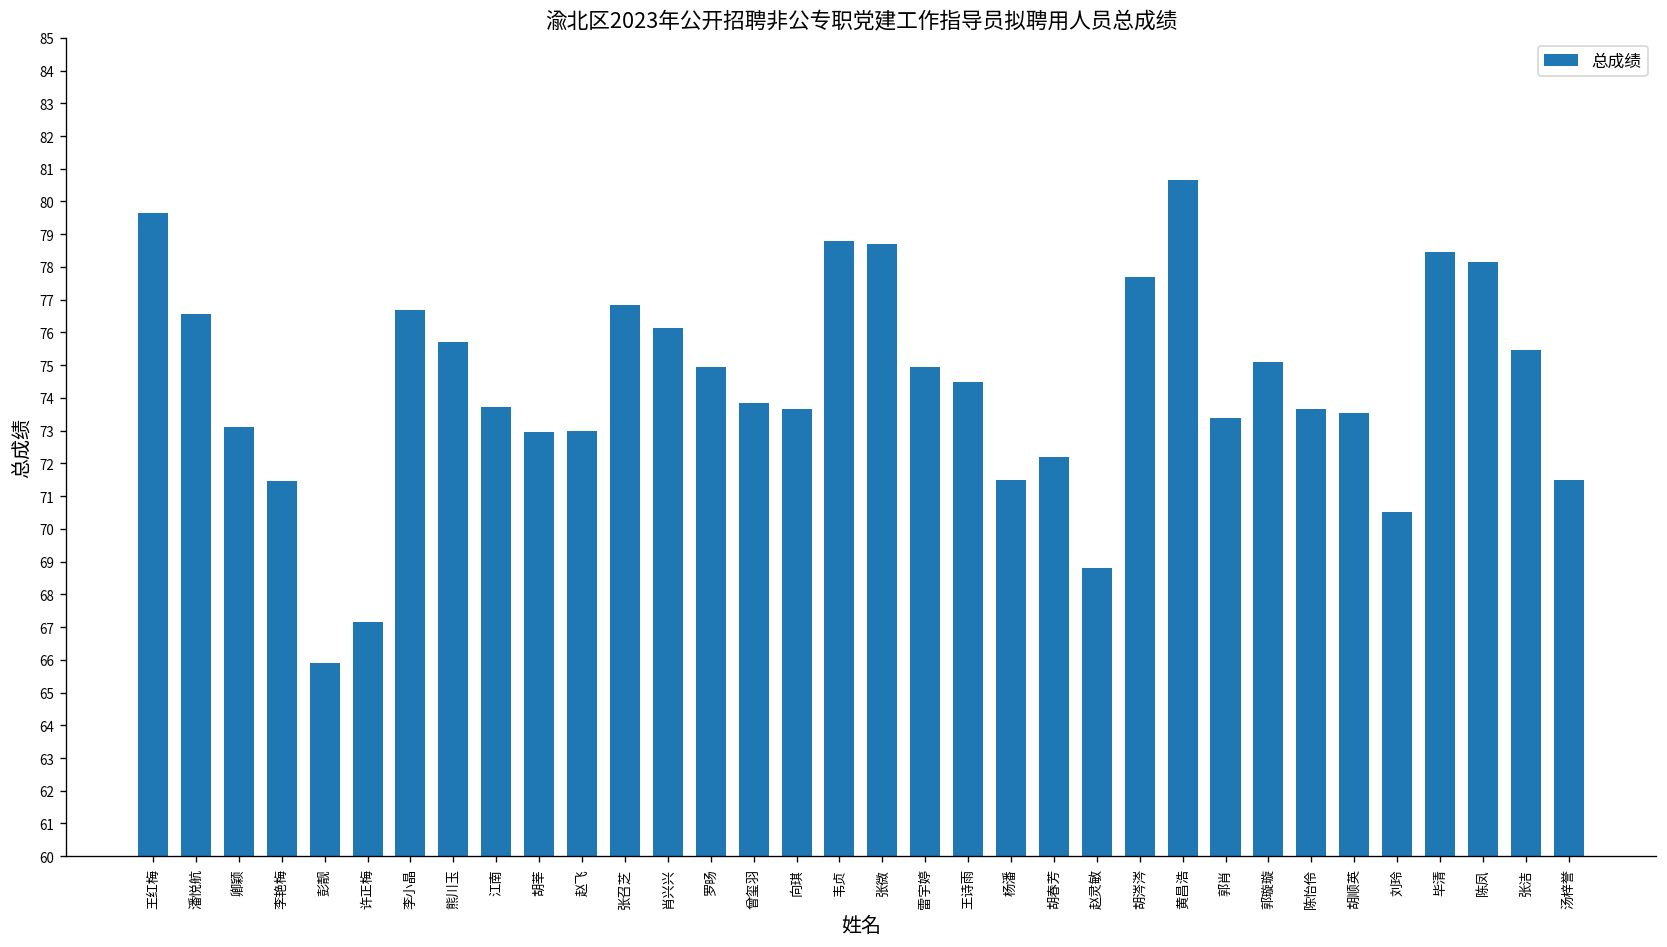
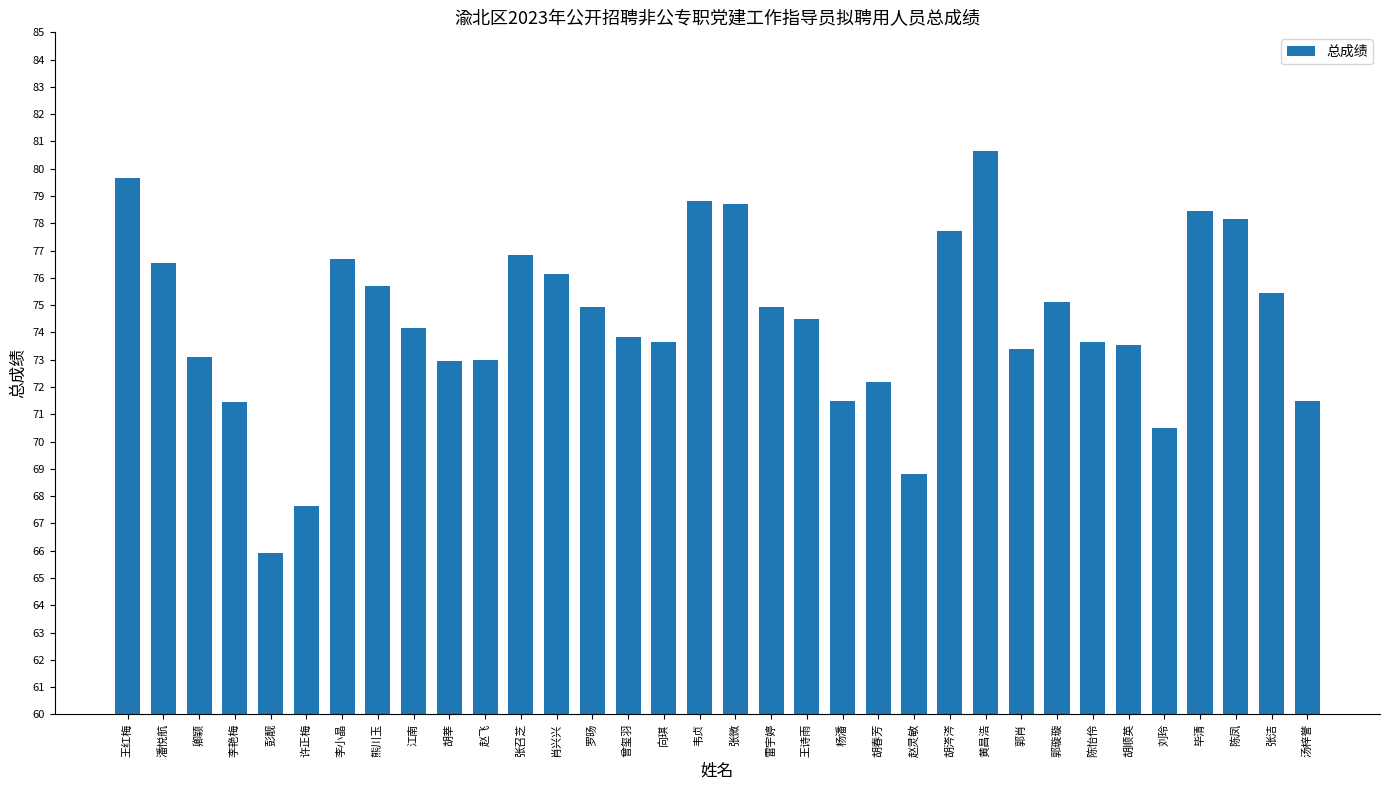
许正梅: 67.2 -> 67.6
江南: 73.7 -> 74.2
